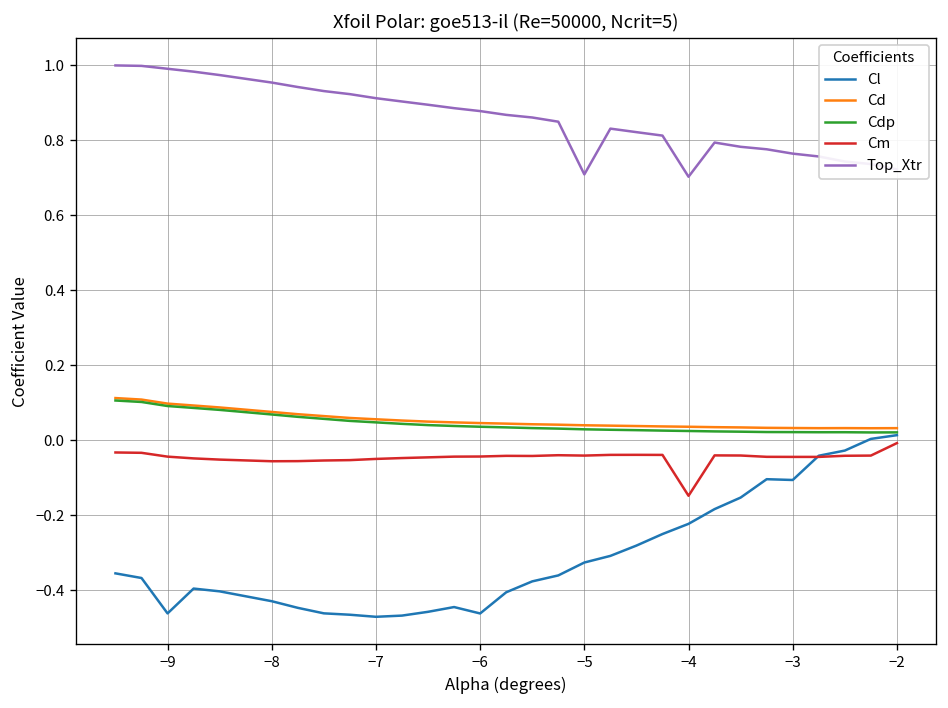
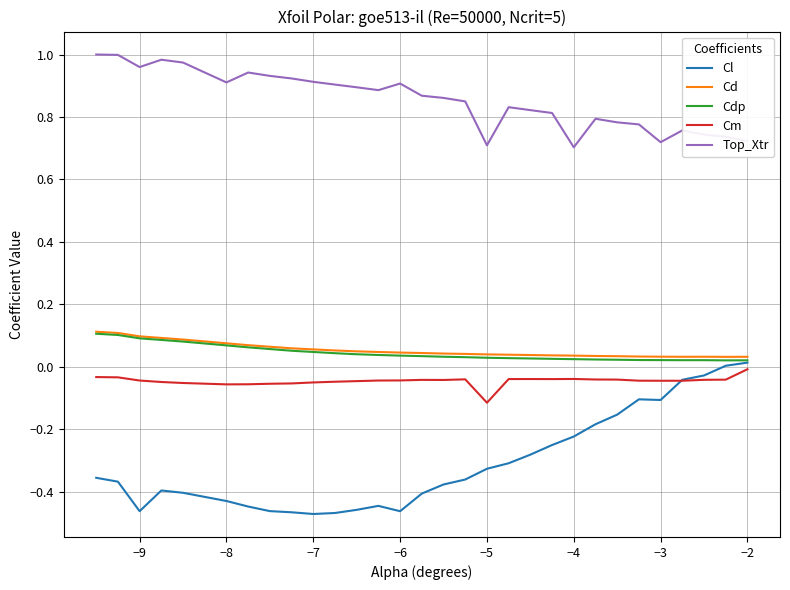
Top_Xtr, −9: 0.99 -> 0.96
Top_Xtr, −8: 0.95 -> 0.91
Top_Xtr, −6: 0.88 -> 0.91
Cm, −5: -0.04 -> -0.11
Cm, −4: -0.15 -> -0.04
Top_Xtr, −3: 0.76 -> 0.72
